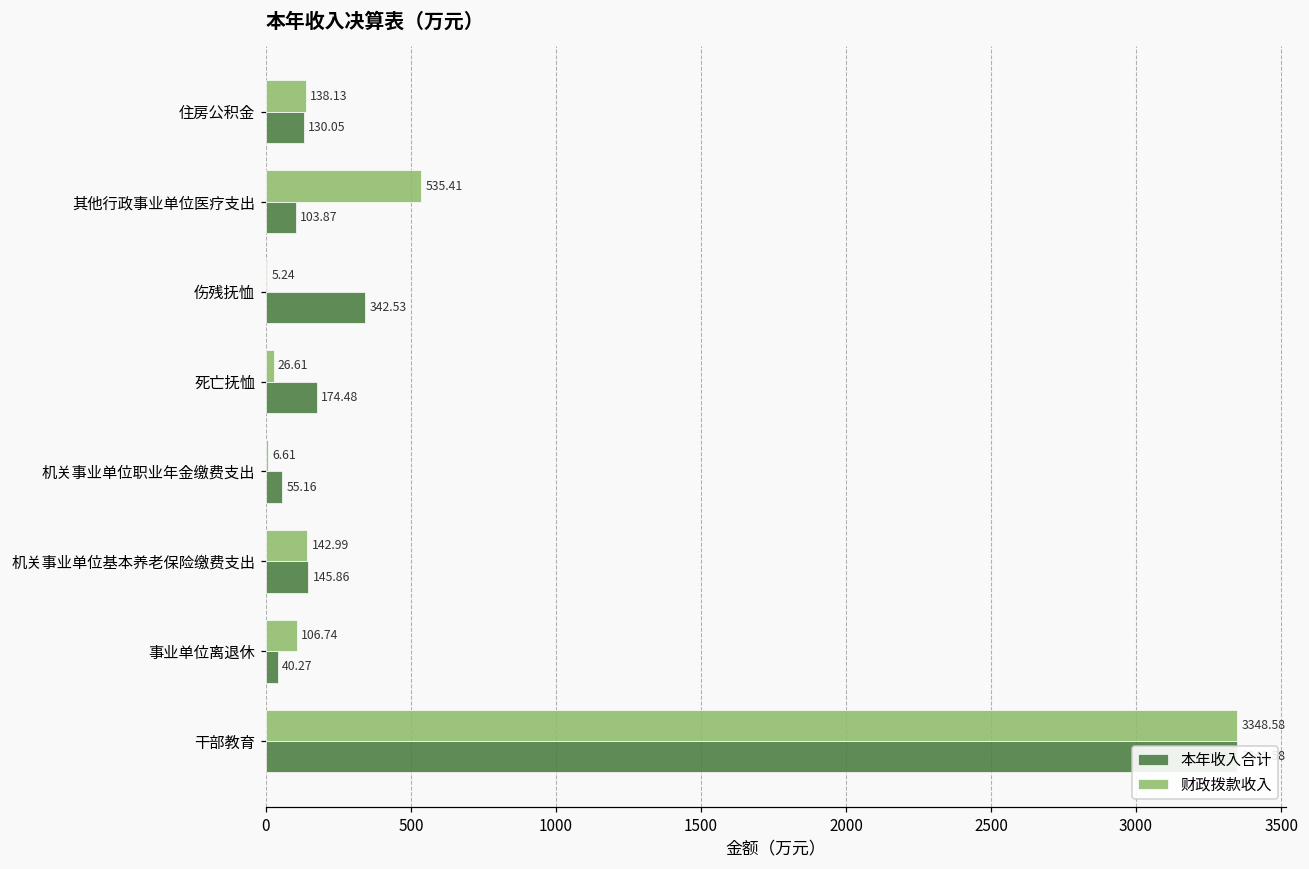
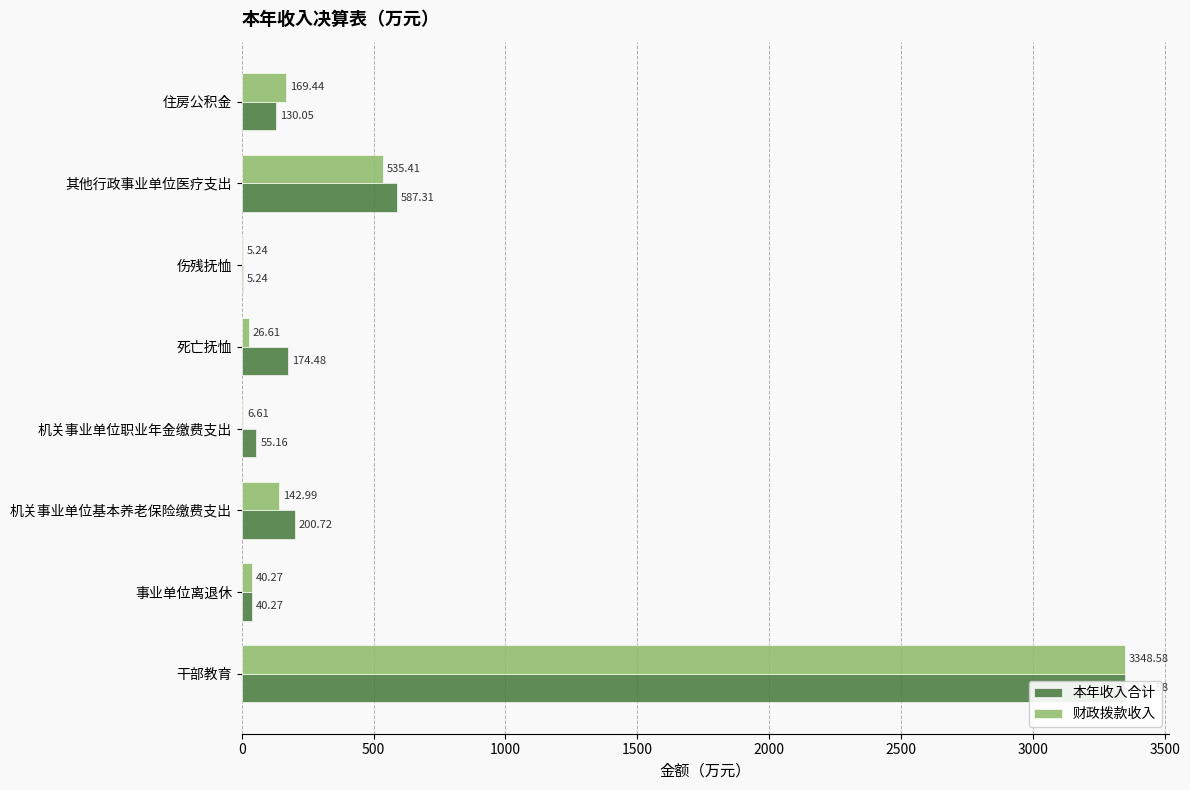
财政拨款收入, 住房公积金: 138.13 -> 169.44
本年收入合计, 其他行政事业单位医疗支出: 103.87 -> 587.31
本年收入合计, 伤残抚恤: 342.53 -> 5.24
本年收入合计, 机关事业单位基本养老保险缴费支出: 145.86 -> 200.72
财政拨款收入, 事业单位离退休: 106.74 -> 40.27
